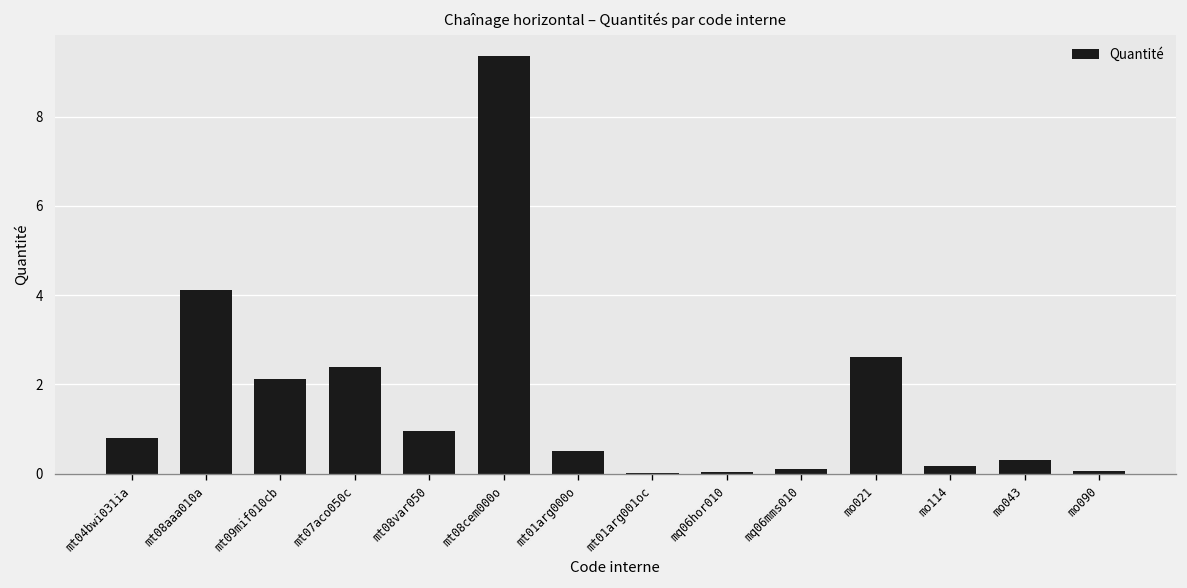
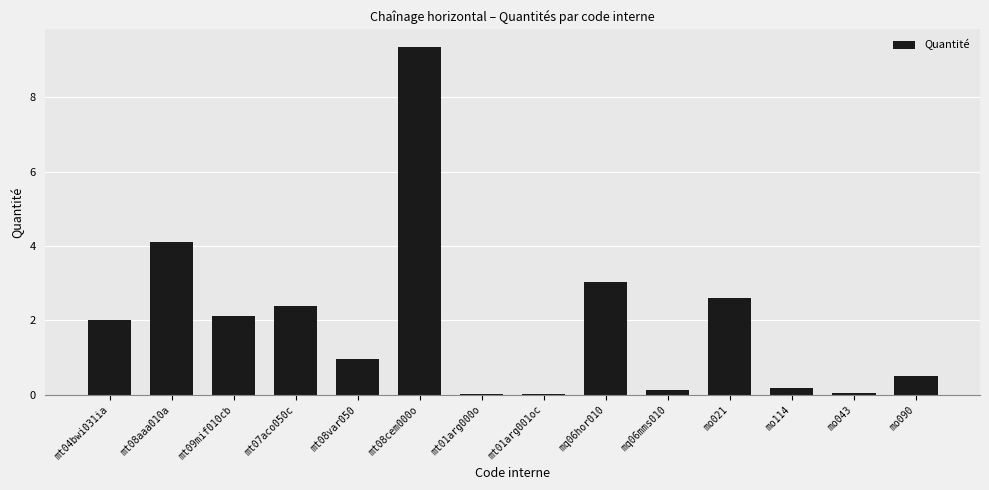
mt04bwi031ia: 0.8 -> 2.0
mt01arg000o: 0.5 -> 0.0
mq06hor010: 0.0 -> 3.0
mo043: 0.3 -> 0.1
mo090: 0.1 -> 0.5
